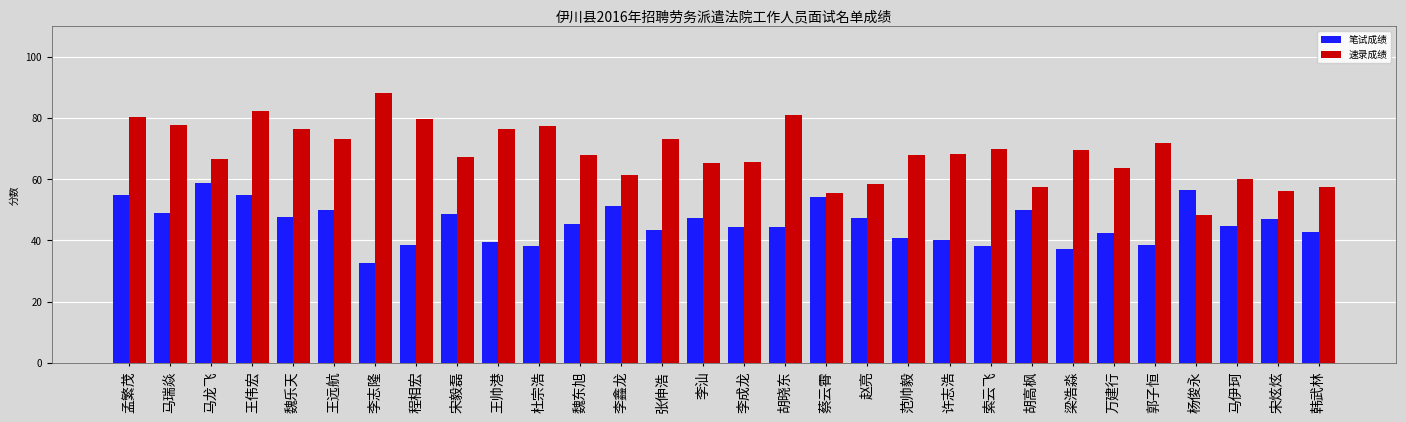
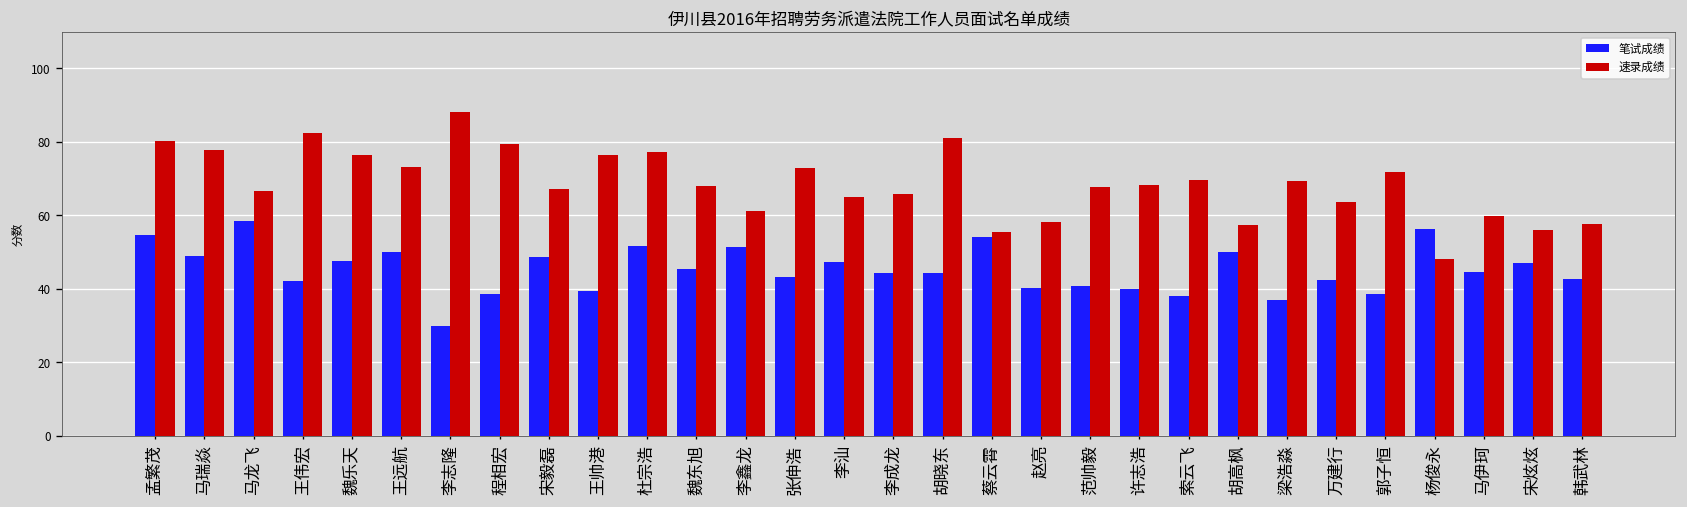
笔试成绩, 王伟宏: 55 -> 42
笔试成绩, 李志隆: 33 -> 30
笔试成绩, 杜宗浩: 38 -> 52
笔试成绩, 赵亮: 47 -> 40
